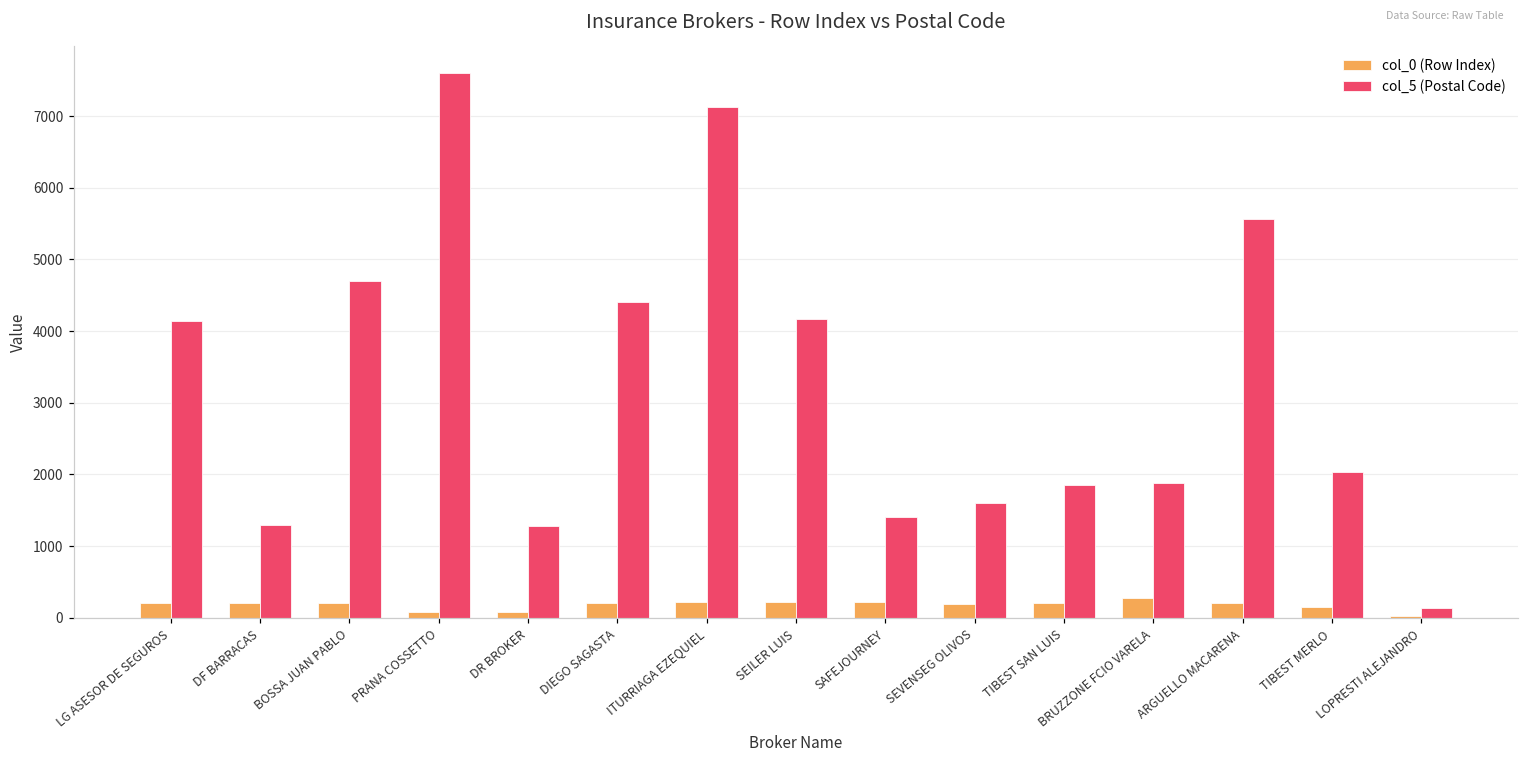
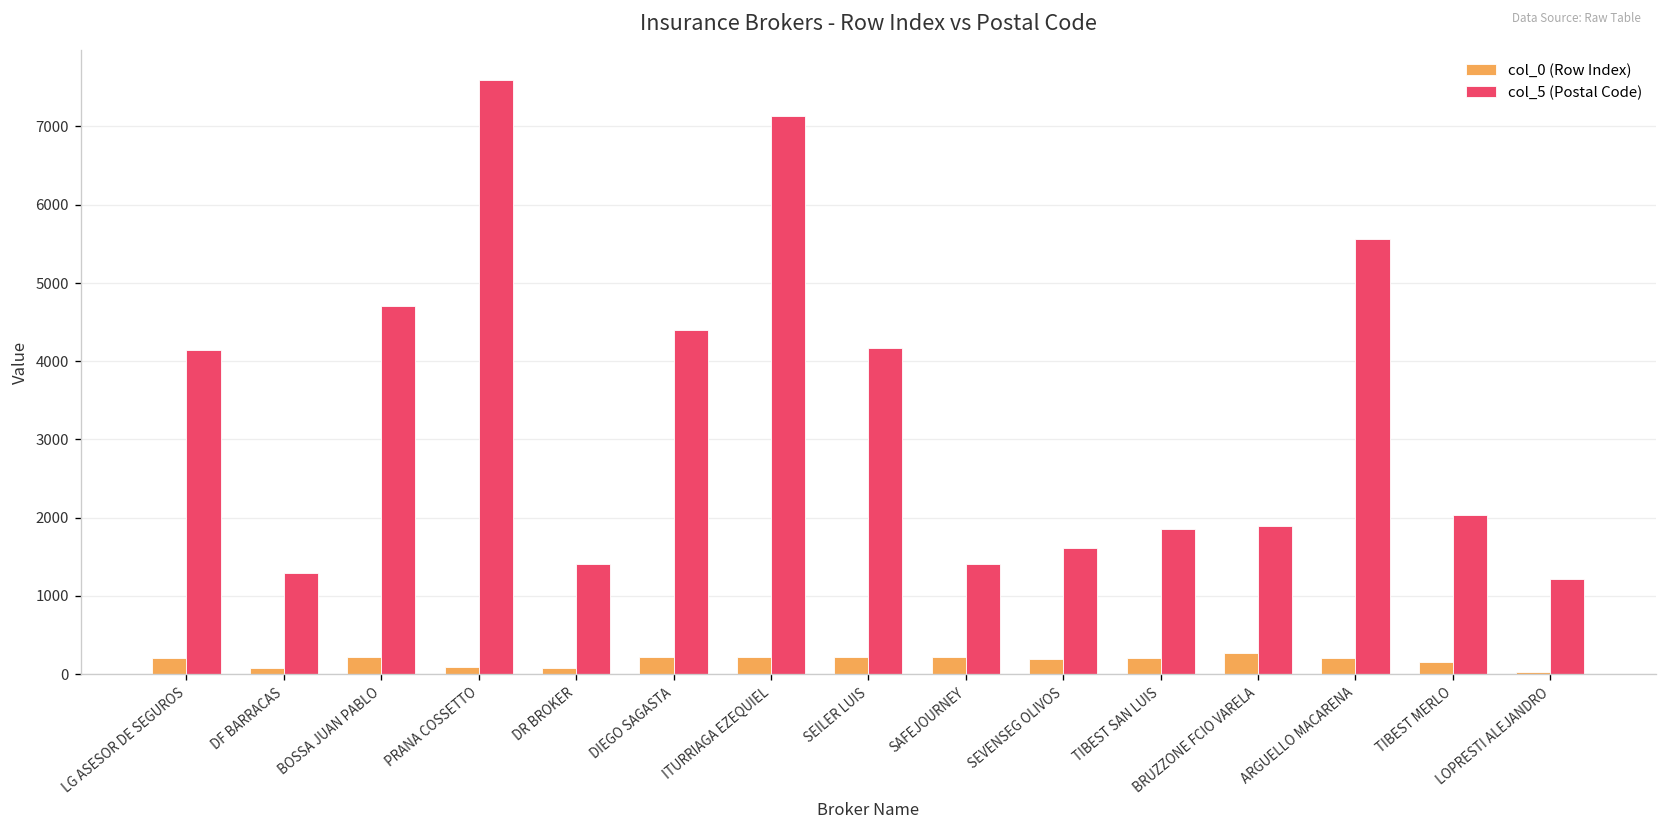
col_0 (Row Index), DF BARRACAS: 200 -> 100
col_5 (Postal Code), DR BROKER: 1300 -> 1400
col_5 (Postal Code), LOPRESTI ALEJANDRO: 100 -> 1200
